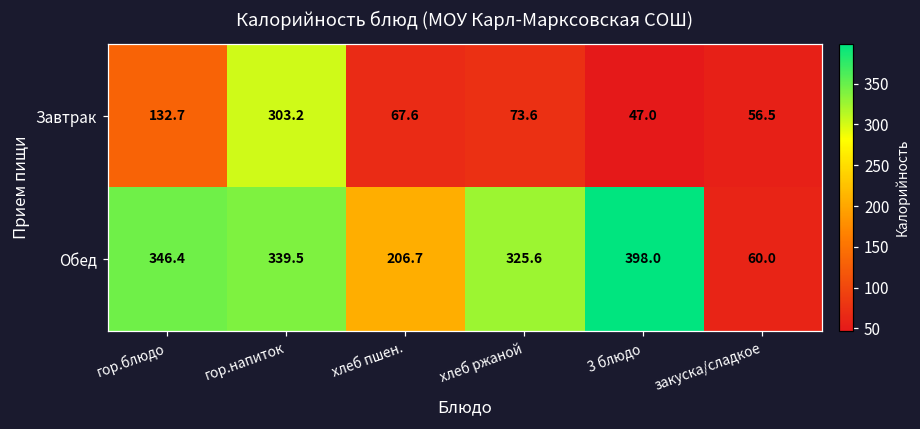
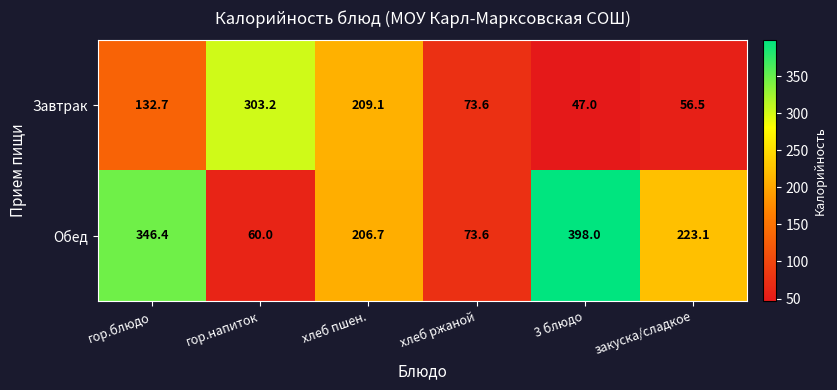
Завтрак, хлеб пшен.: 67.6 -> 209.1
Обед, гор.напиток: 339.5 -> 60.0
Обед, хлеб ржаной: 325.6 -> 73.6
Обед, закуска/сладкое: 60.0 -> 223.1
